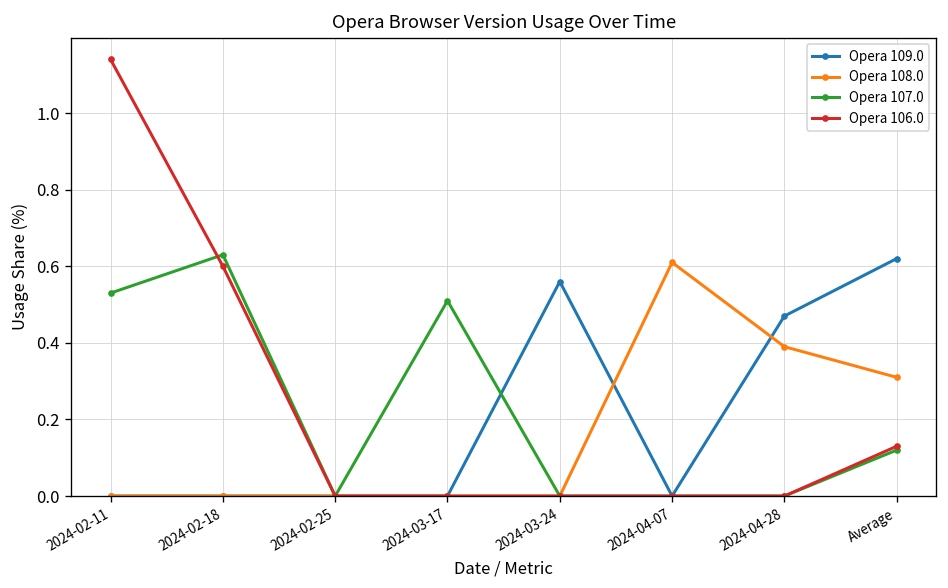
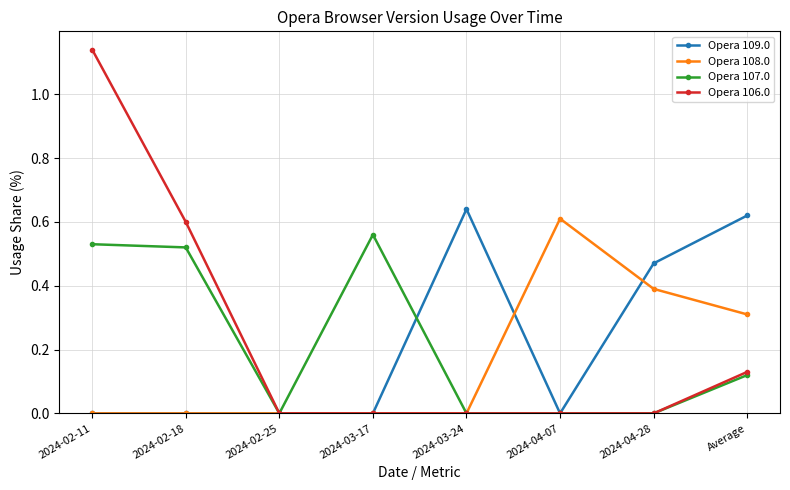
Opera 107.0, 2024-02-18: 0.63 -> 0.52
Opera 107.0, 2024-03-17: 0.51 -> 0.56
Opera 109.0, 2024-03-24: 0.56 -> 0.64
